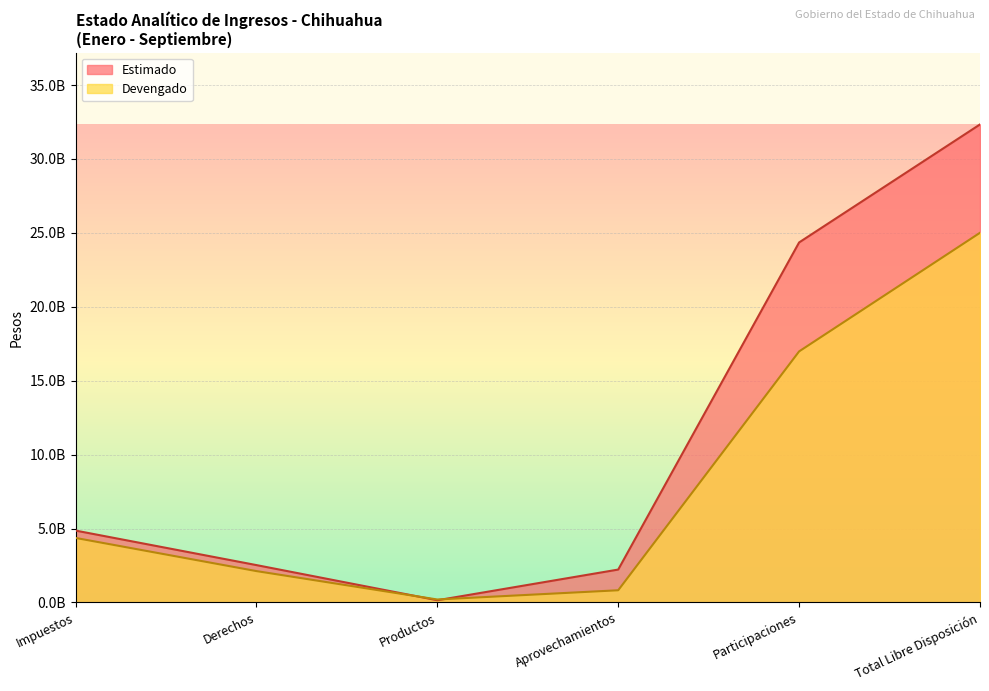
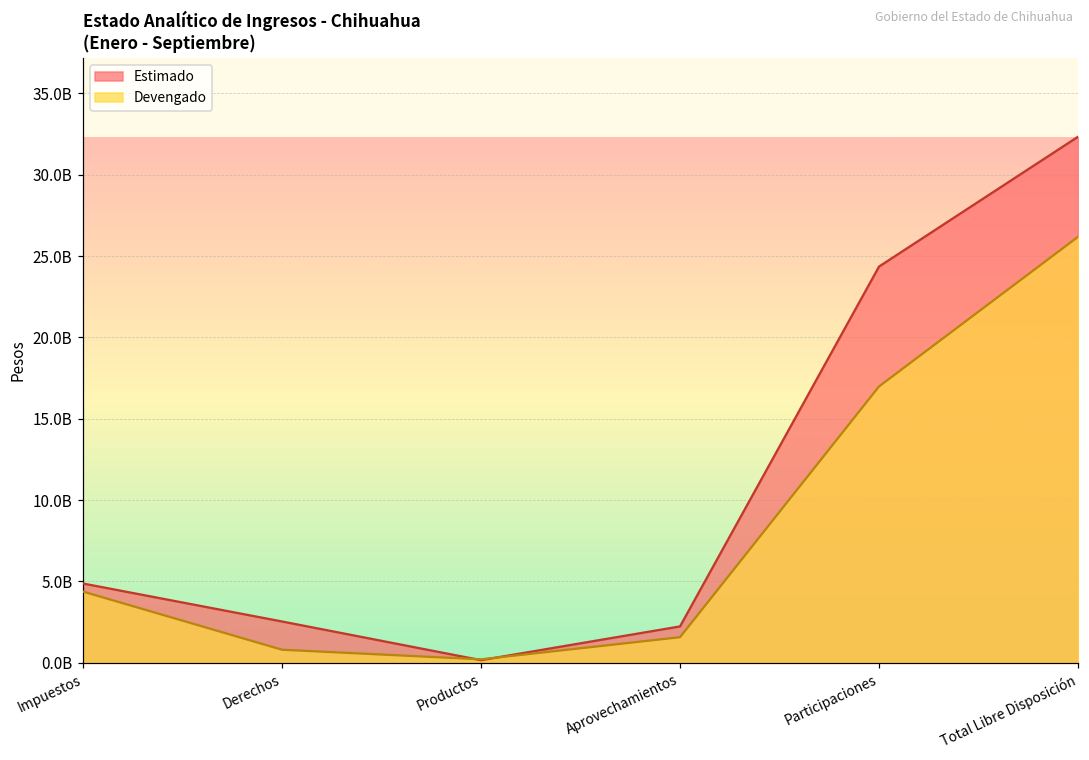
Devengado, Derechos: 2100000000 -> 800000000
Devengado, Aprovechamientos: 800000000 -> 1600000000
Devengado, Total Libre Disposición: 25000000000 -> 26200000000
